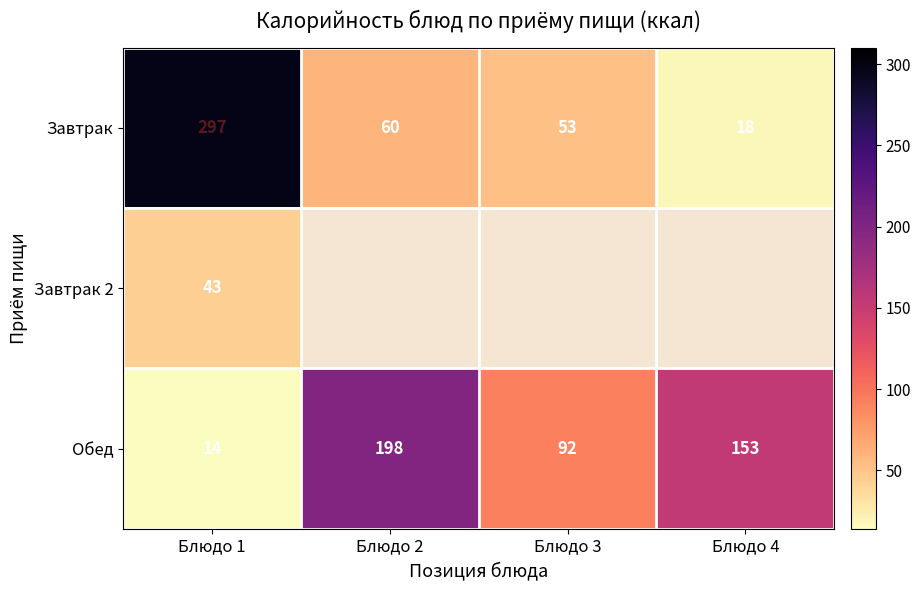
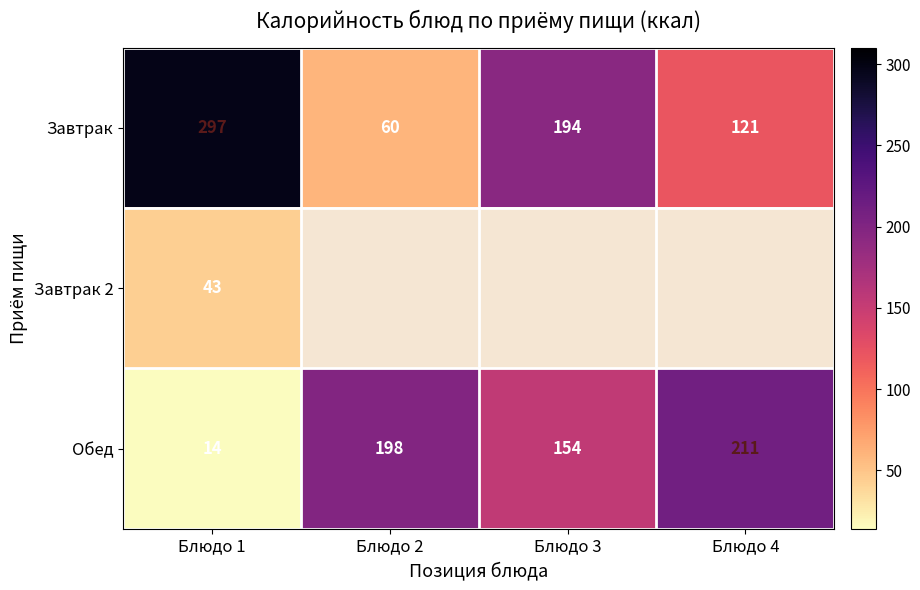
Завтрак, Блюдо 3: 53 -> 194
Завтрак, Блюдо 4: 18 -> 121
Обед, Блюдо 3: 92 -> 154
Обед, Блюдо 4: 153 -> 211
